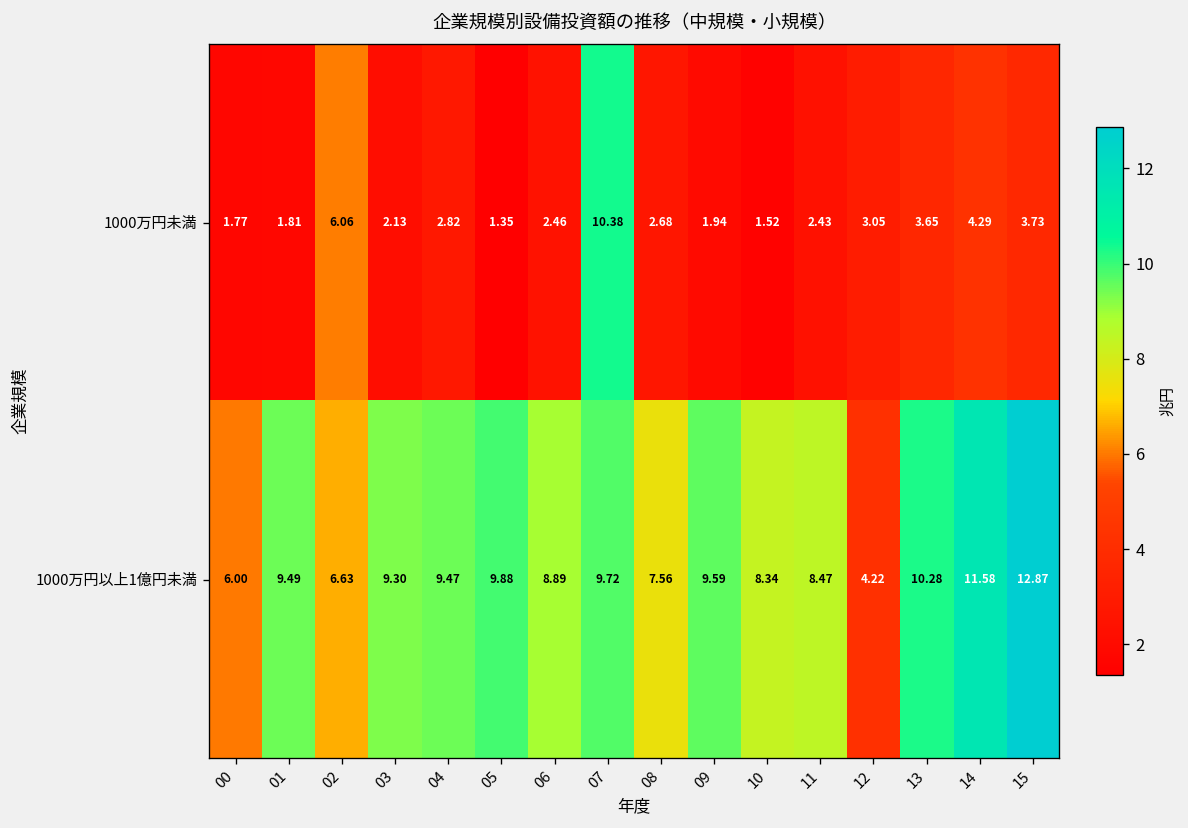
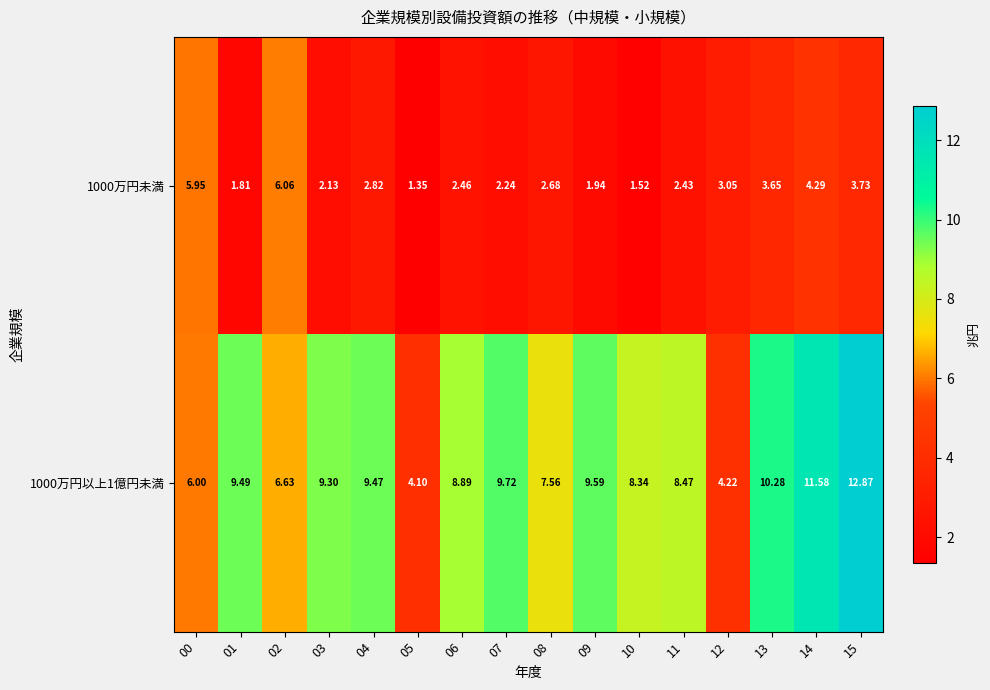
1000万円未満, 00: 1.77 -> 5.95
1000万円未満, 07: 10.38 -> 2.24
1000万円以上1億円未満, 05: 9.88 -> 4.10
